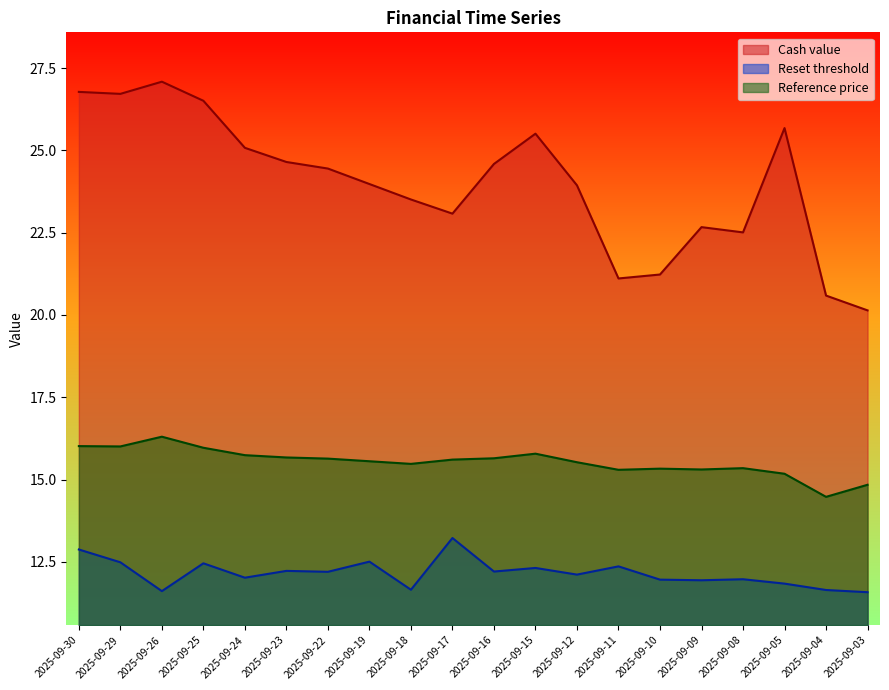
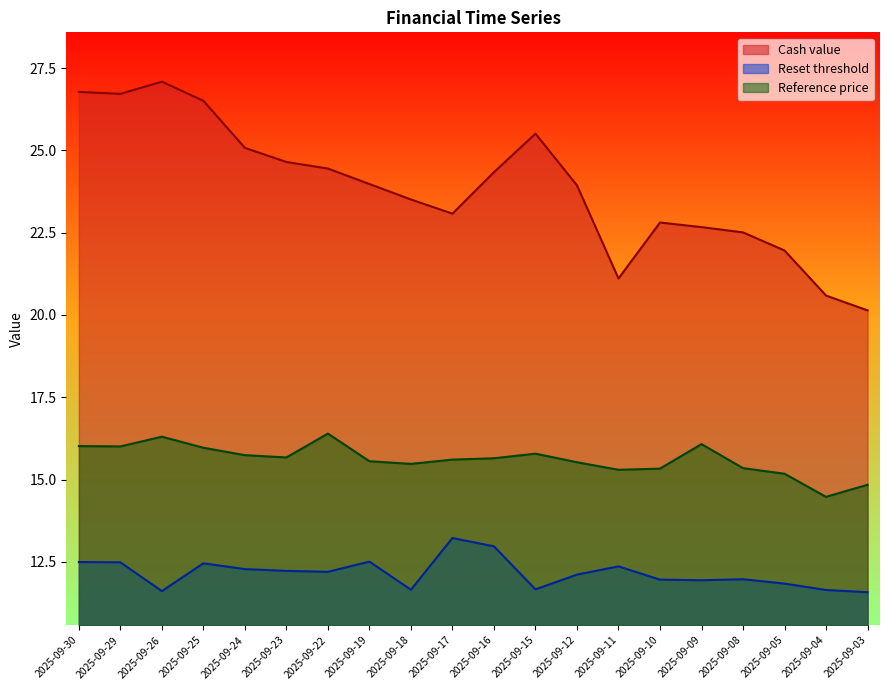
Reset threshold, 2025-09-30: 12.9 -> 12.5
Reset threshold, 2025-09-24: 12.0 -> 12.3
Reference price, 2025-09-22: 15.6 -> 16.4
Cash value, 2025-09-16: 24.6 -> 24.3
Reset threshold, 2025-09-16: 12.2 -> 13.0
Reset threshold, 2025-09-15: 12.3 -> 11.7
Cash value, 2025-09-10: 21.2 -> 22.8
Reference price, 2025-09-09: 15.3 -> 16.1
Cash value, 2025-09-05: 25.7 -> 22.0
